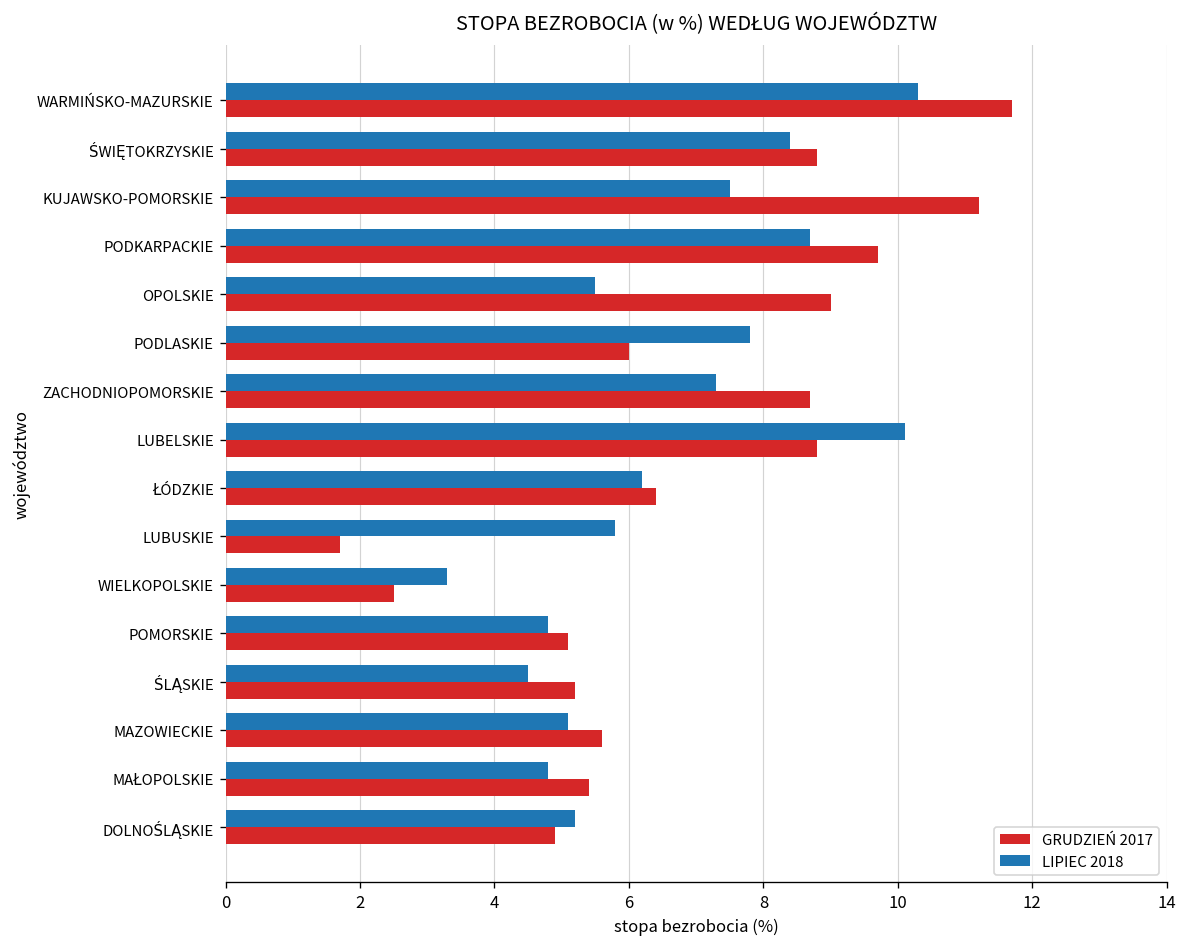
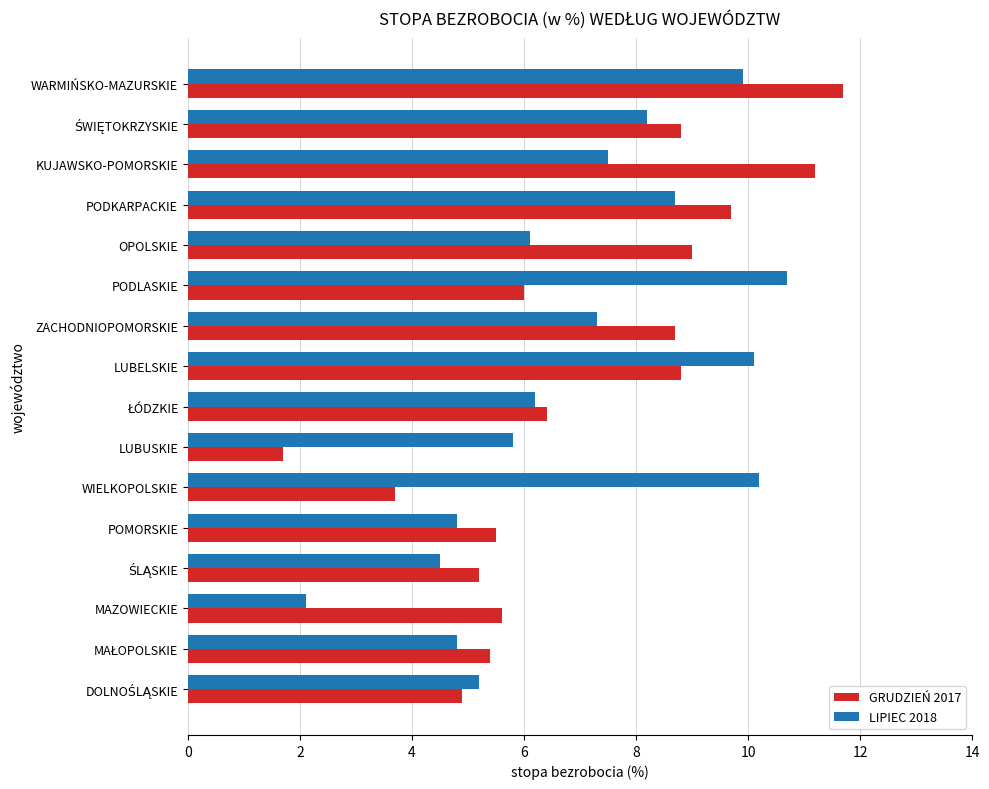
LIPIEC 2018, WARMIŃSKO-MAZURSKIE: 10.3 -> 9.9
LIPIEC 2018, ŚWIĘTOKRZYSKIE: 8.4 -> 8.2
LIPIEC 2018, OPOLSKIE: 5.5 -> 6.1
LIPIEC 2018, PODLASKIE: 7.8 -> 10.7
LIPIEC 2018, WIELKOPOLSKIE: 3.3 -> 10.2
GRUDZIEŃ 2017, WIELKOPOLSKIE: 2.5 -> 3.7
GRUDZIEŃ 2017, POMORSKIE: 5.1 -> 5.5
LIPIEC 2018, MAZOWIECKIE: 5.1 -> 2.1
